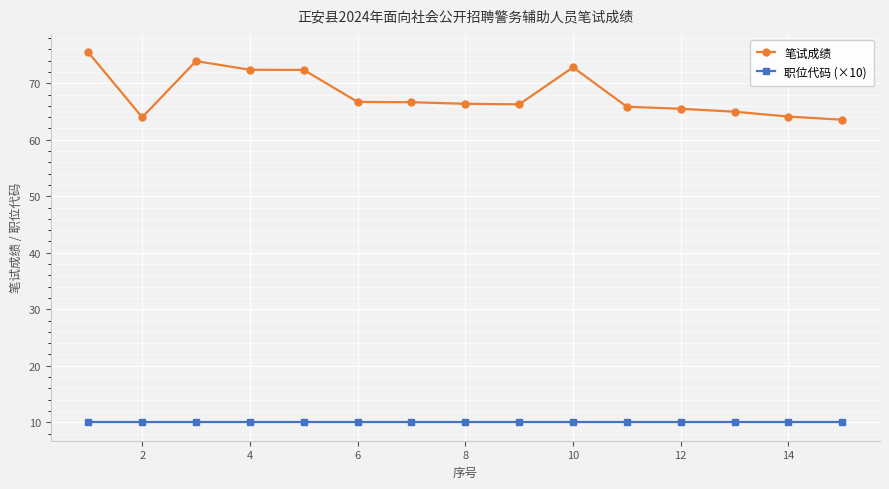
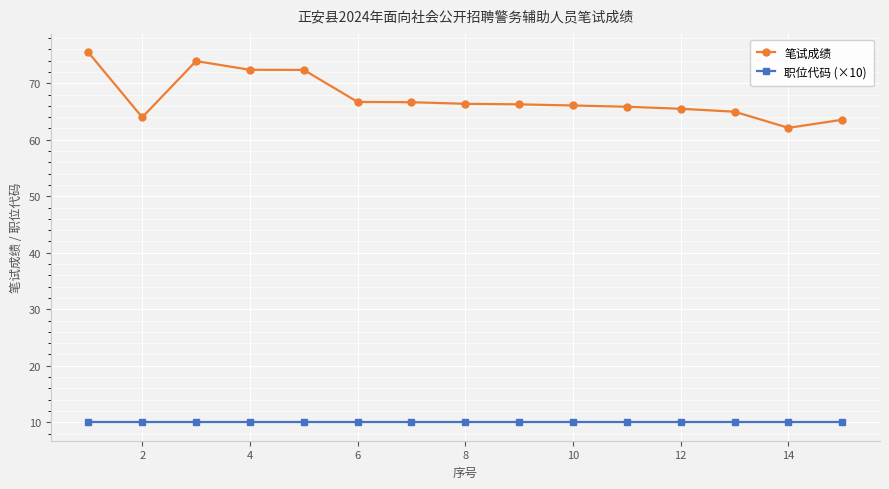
笔试成绩, 10: 73 -> 66
笔试成绩, 14: 64 -> 62
